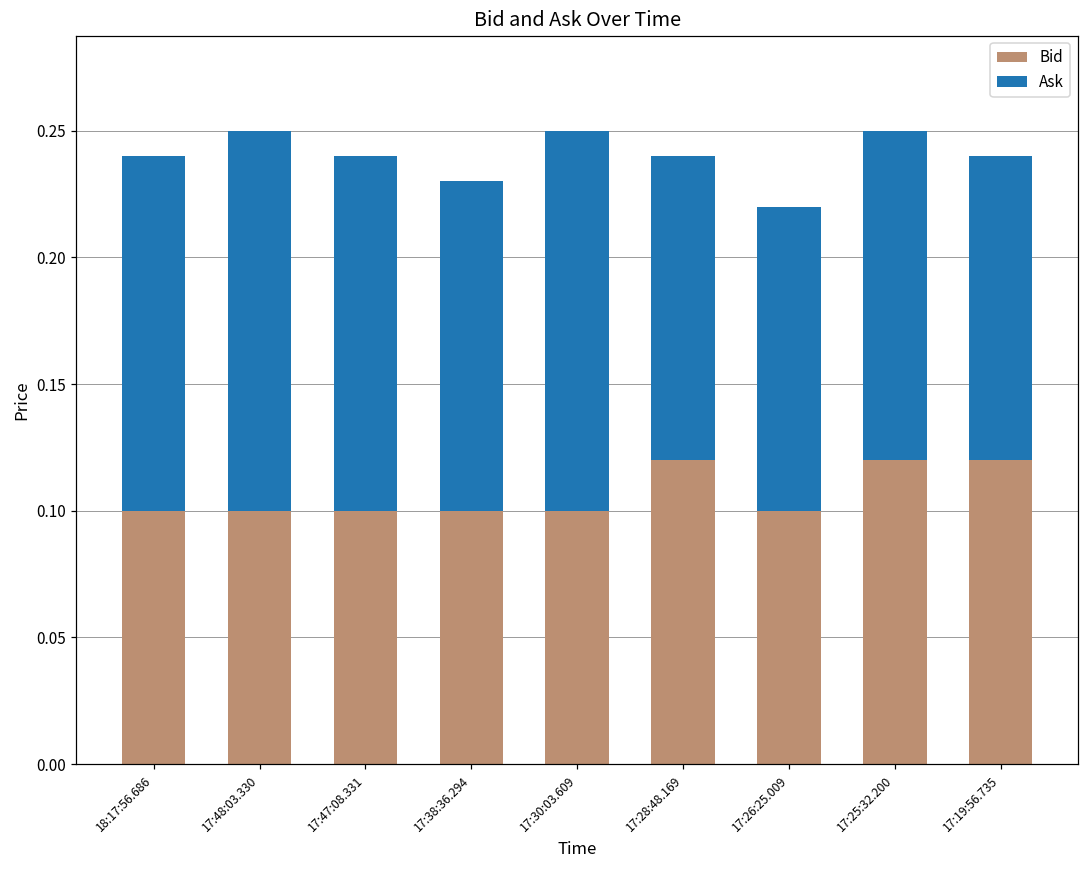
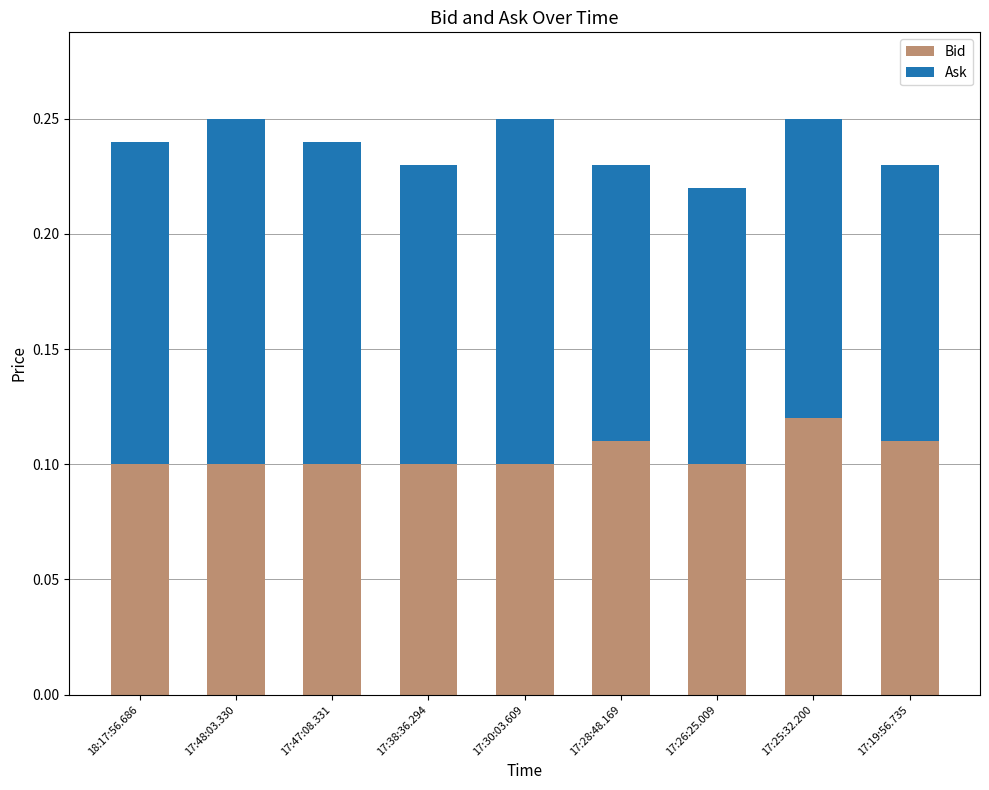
Bid, 17:28:48.169: 0.12 -> 0.11
Bid, 17:19:56.735: 0.12 -> 0.11
